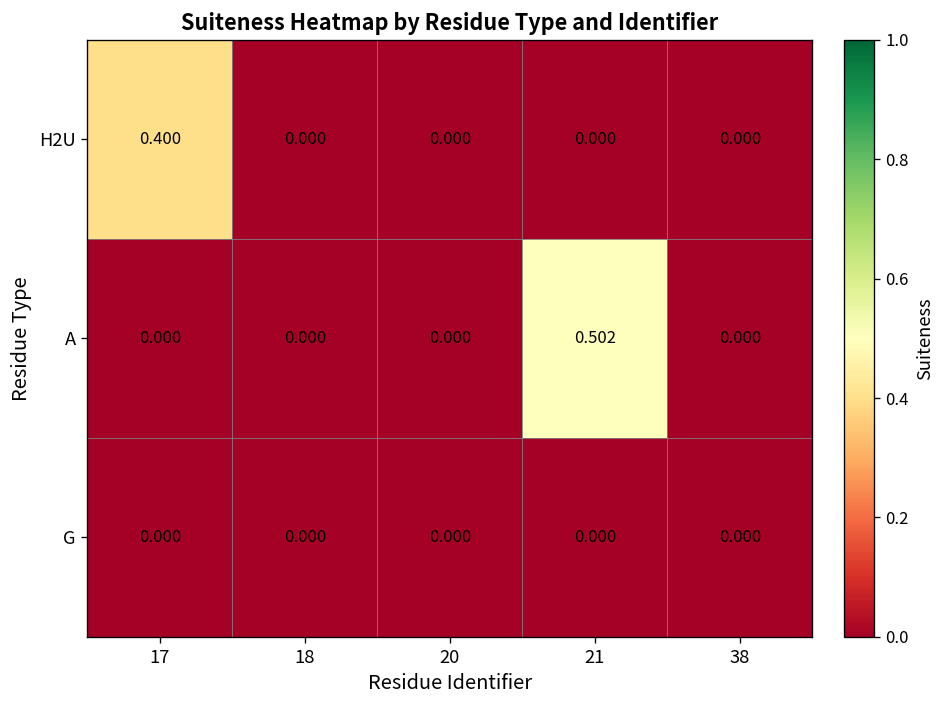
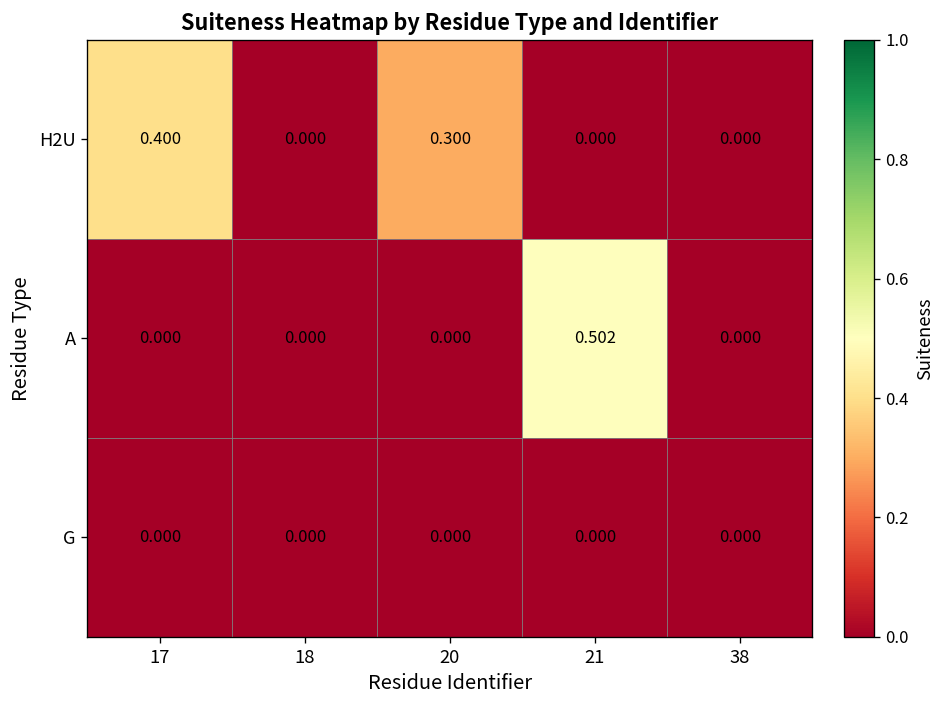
H2U, 20: 0.000 -> 0.300
